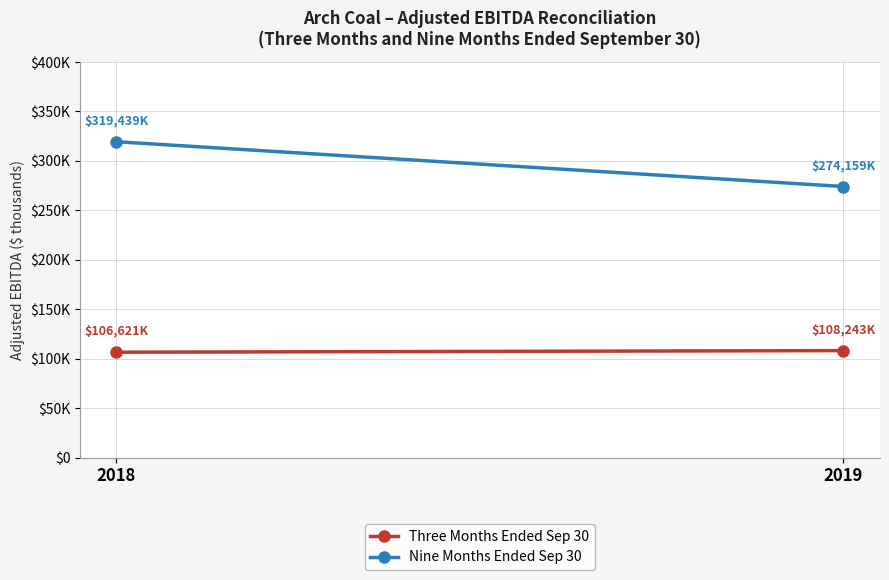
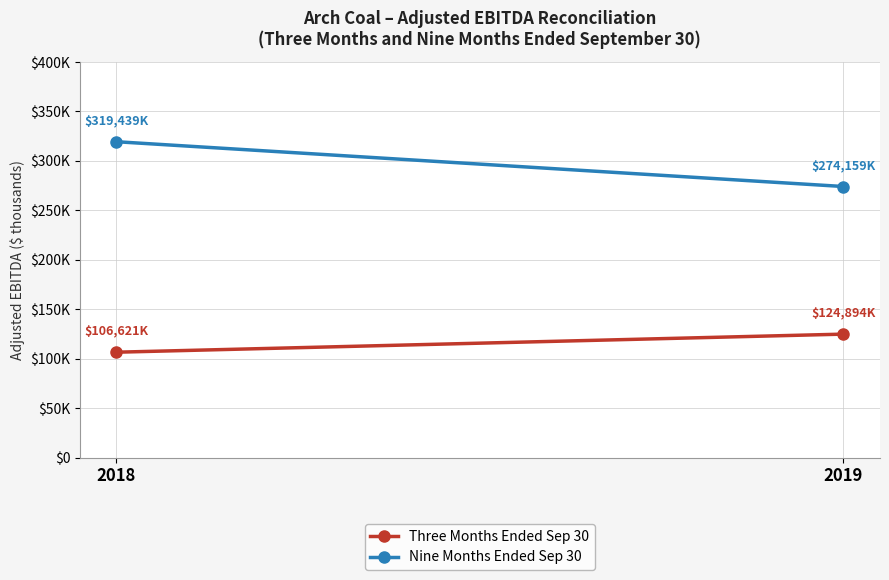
Three Months Ended Sep 30, 2019: $108,243K -> $124,894K
